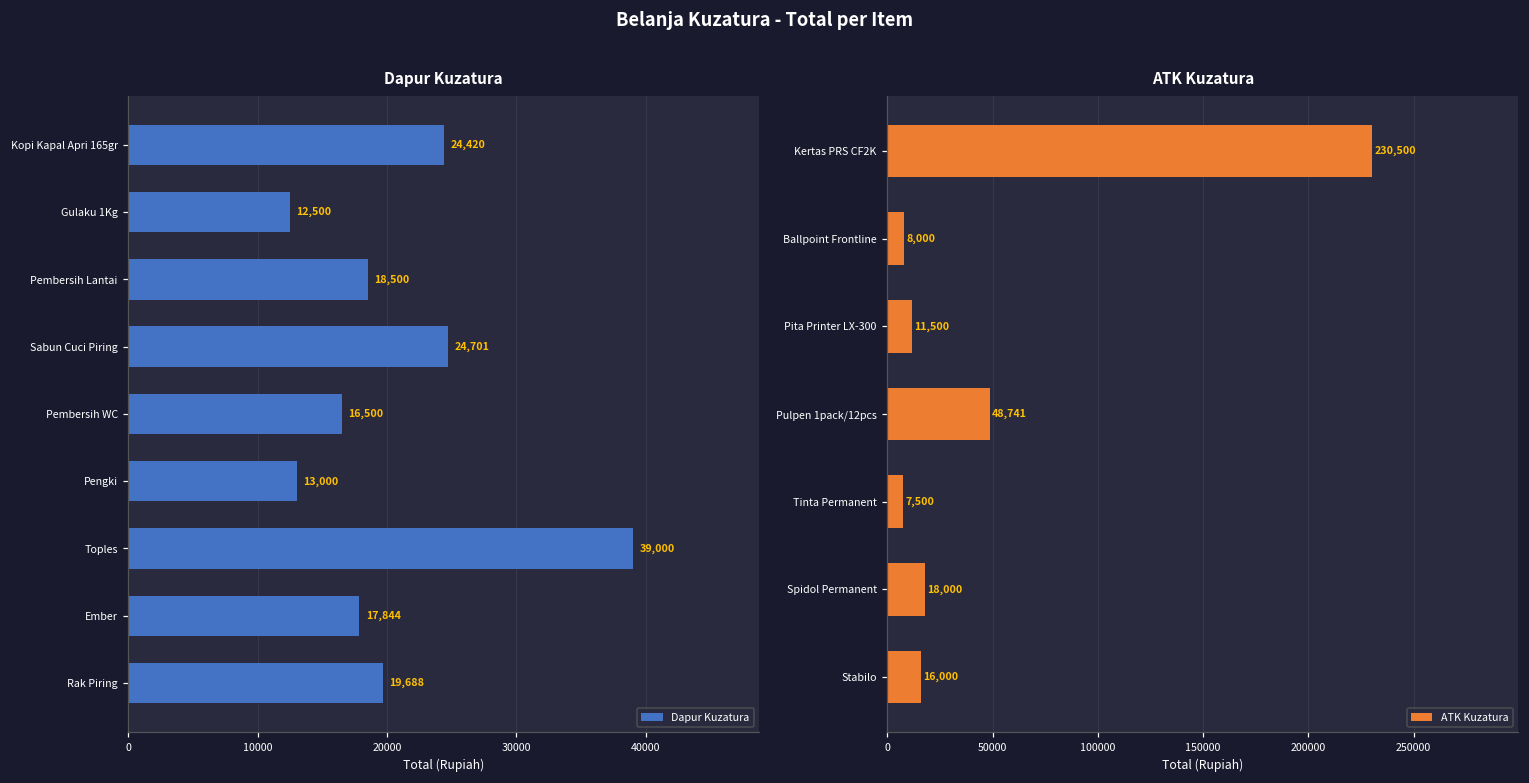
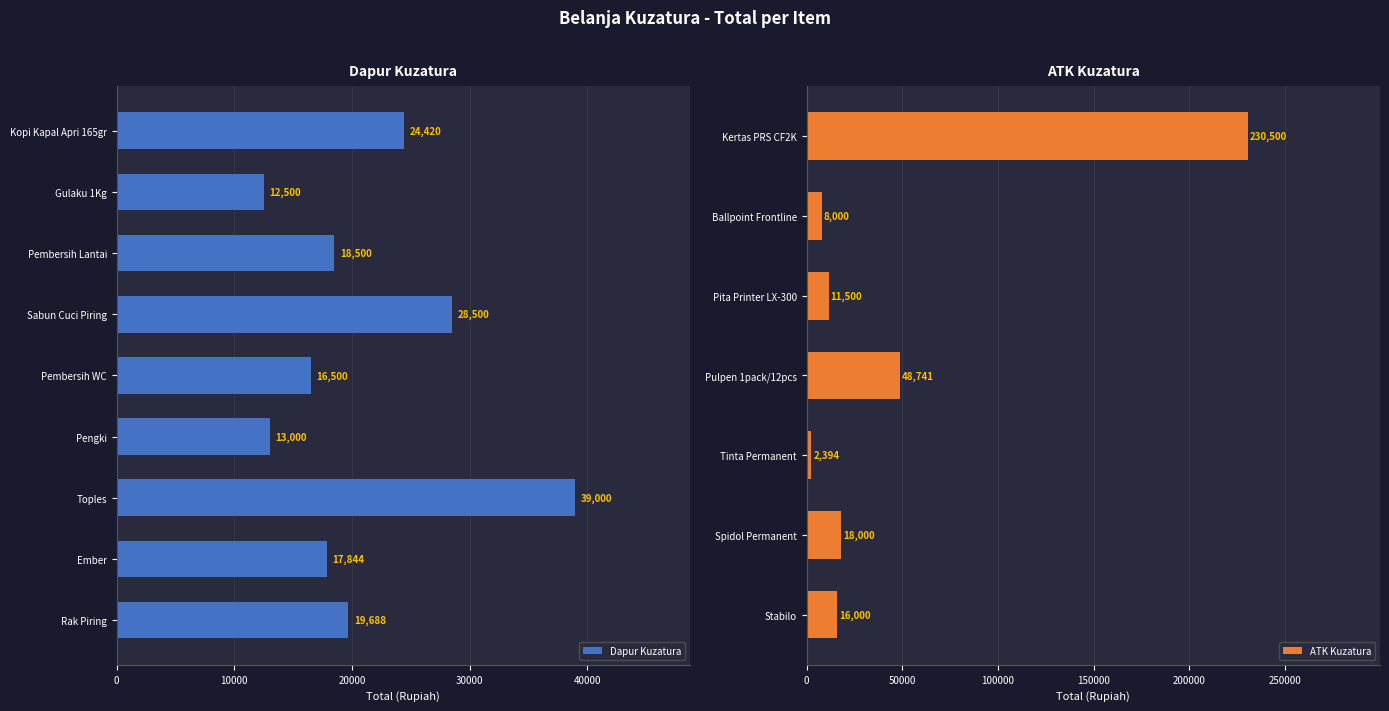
Dapur Kuzatura, Sabun Cuci Piring: 24,701 -> 28,500
ATK Kuzatura, Tinta Permanent: 7,500 -> 2,394
